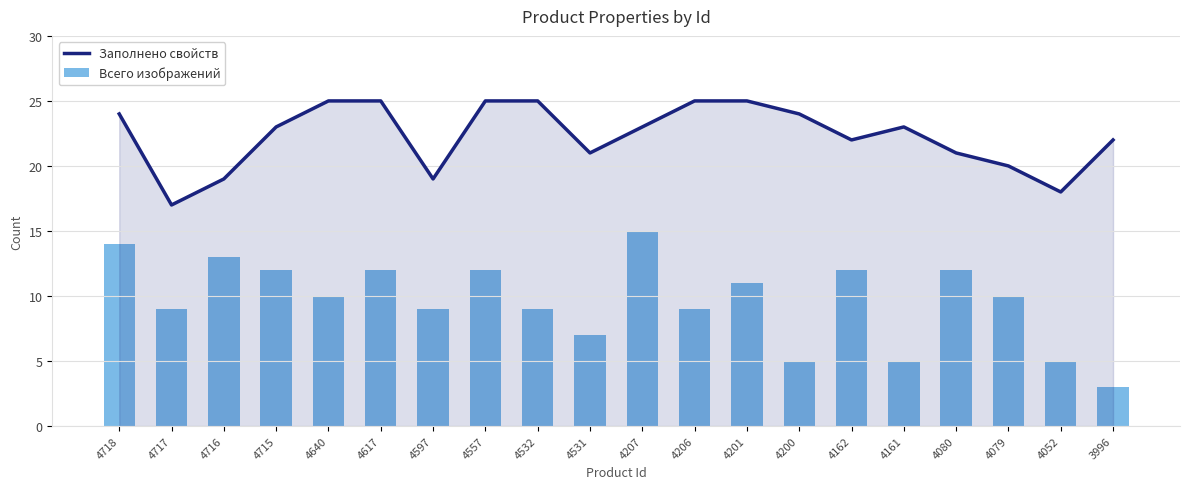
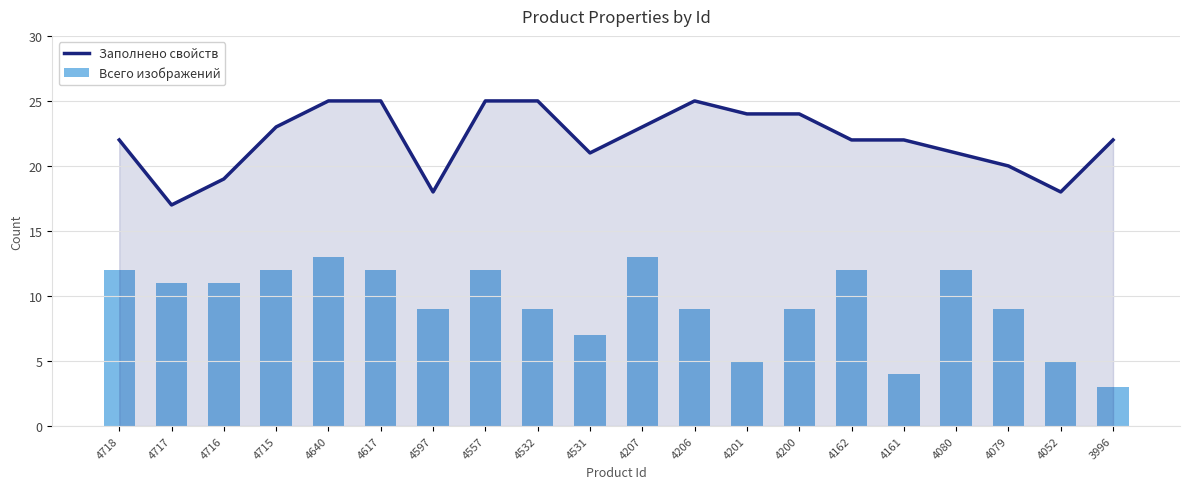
Заполнено свойств, 4718: 24 -> 22
Всего изображений, 4718: 14 -> 12
Всего изображений, 4717: 9 -> 11
Всего изображений, 4716: 13 -> 11
Всего изображений, 4640: 10 -> 13
Заполнено свойств, 4597: 19 -> 18
Всего изображений, 4207: 15 -> 13
Заполнено свойств, 4201: 25 -> 24
Всего изображений, 4201: 11 -> 5
Всего изображений, 4200: 5 -> 9
Заполнено свойств, 4161: 23 -> 22
Всего изображений, 4161: 5 -> 4
Всего изображений, 4079: 10 -> 9
